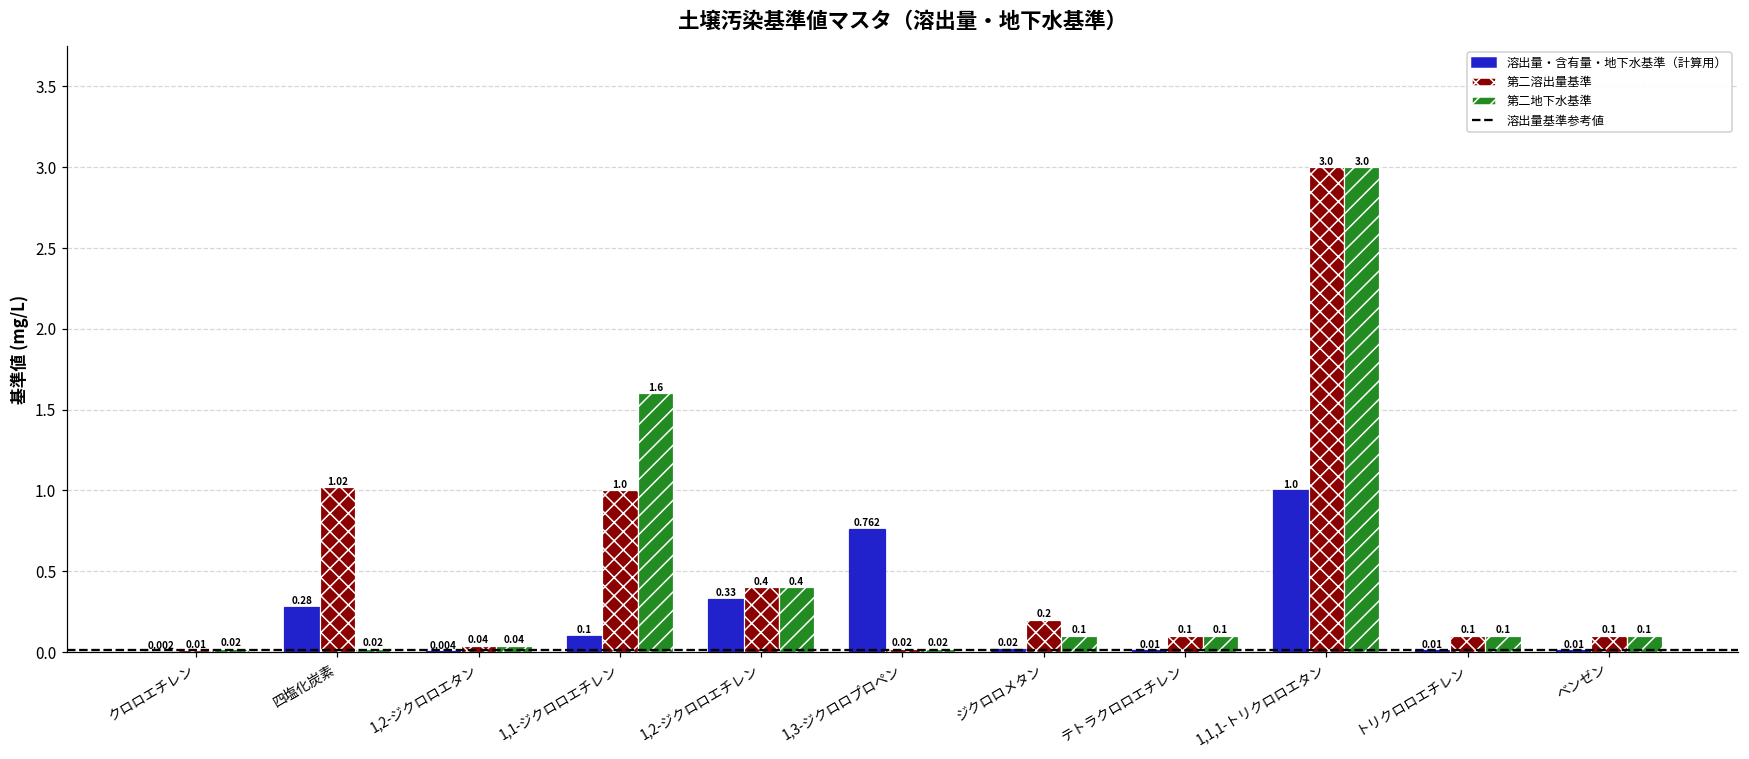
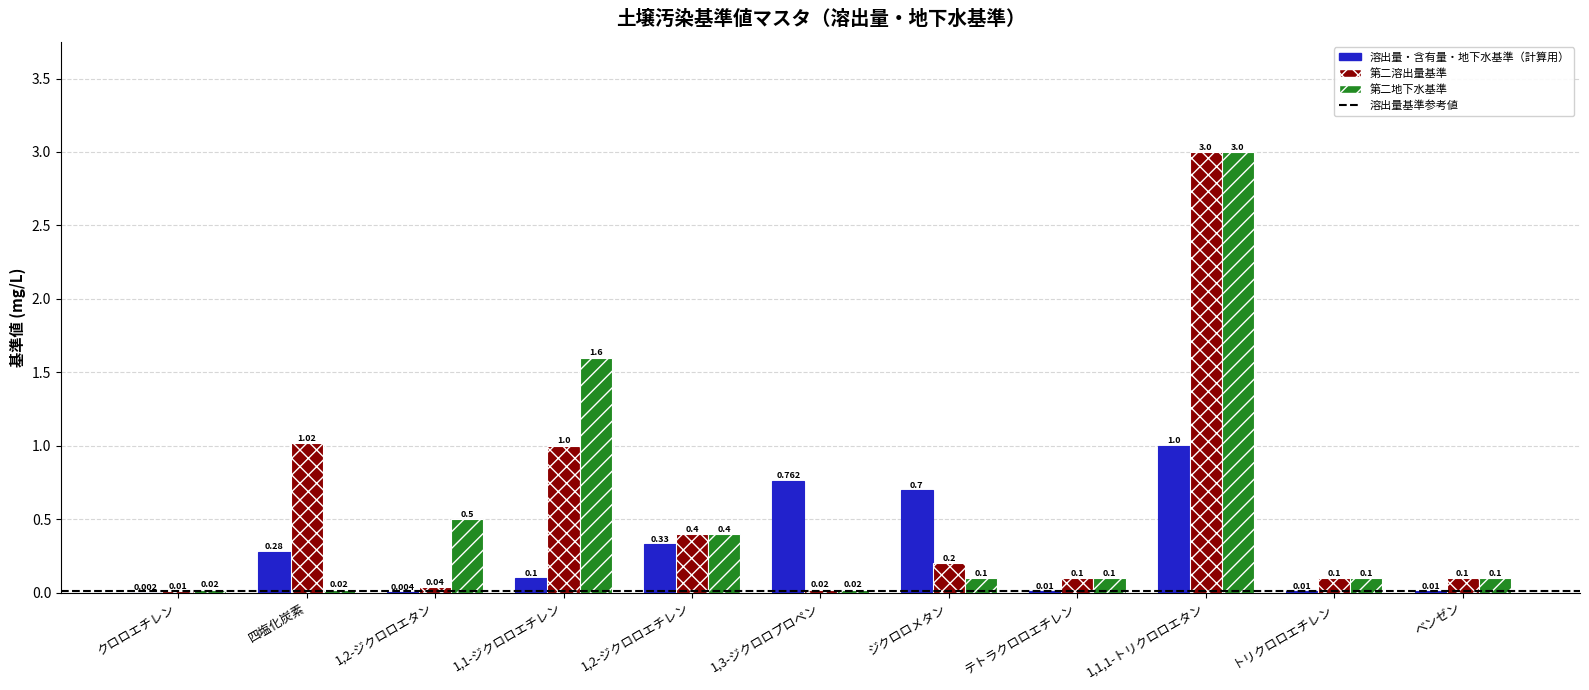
第二地下水基準, 1,2-ジクロロエタン: 0.04 -> 0.5
溶出量・含有量・地下水基準（計算用）, ジクロロメタン: 0.02 -> 0.7
